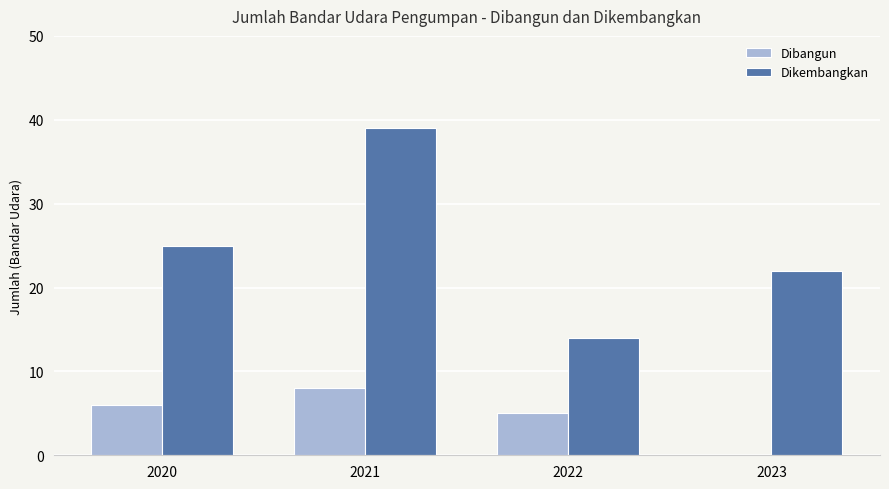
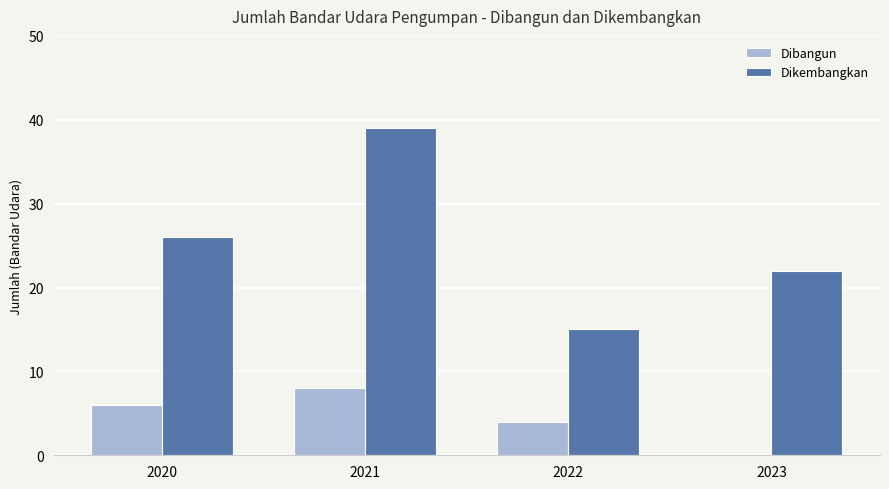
Dikembangkan, 2020: 25 -> 26
Dibangun, 2022: 5 -> 4
Dikembangkan, 2022: 14 -> 15
